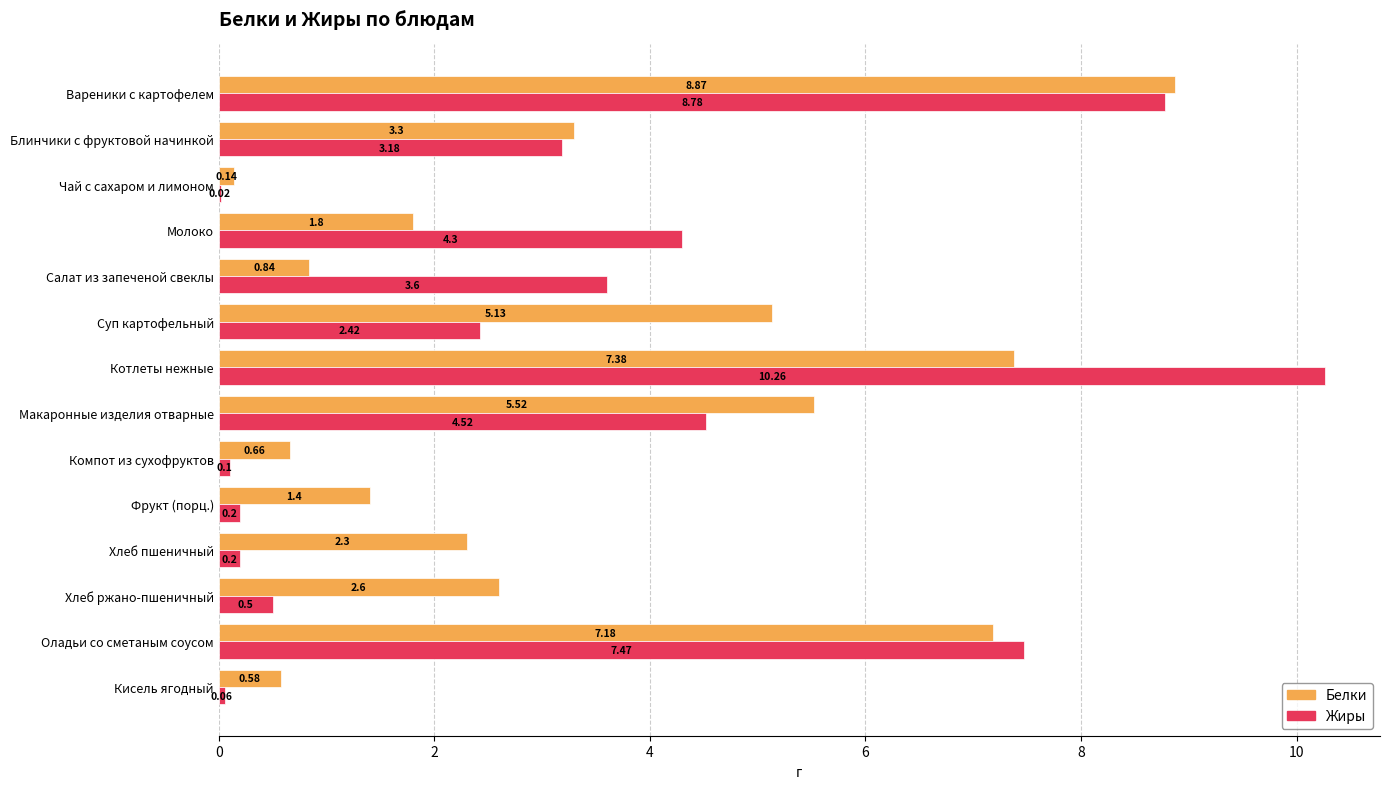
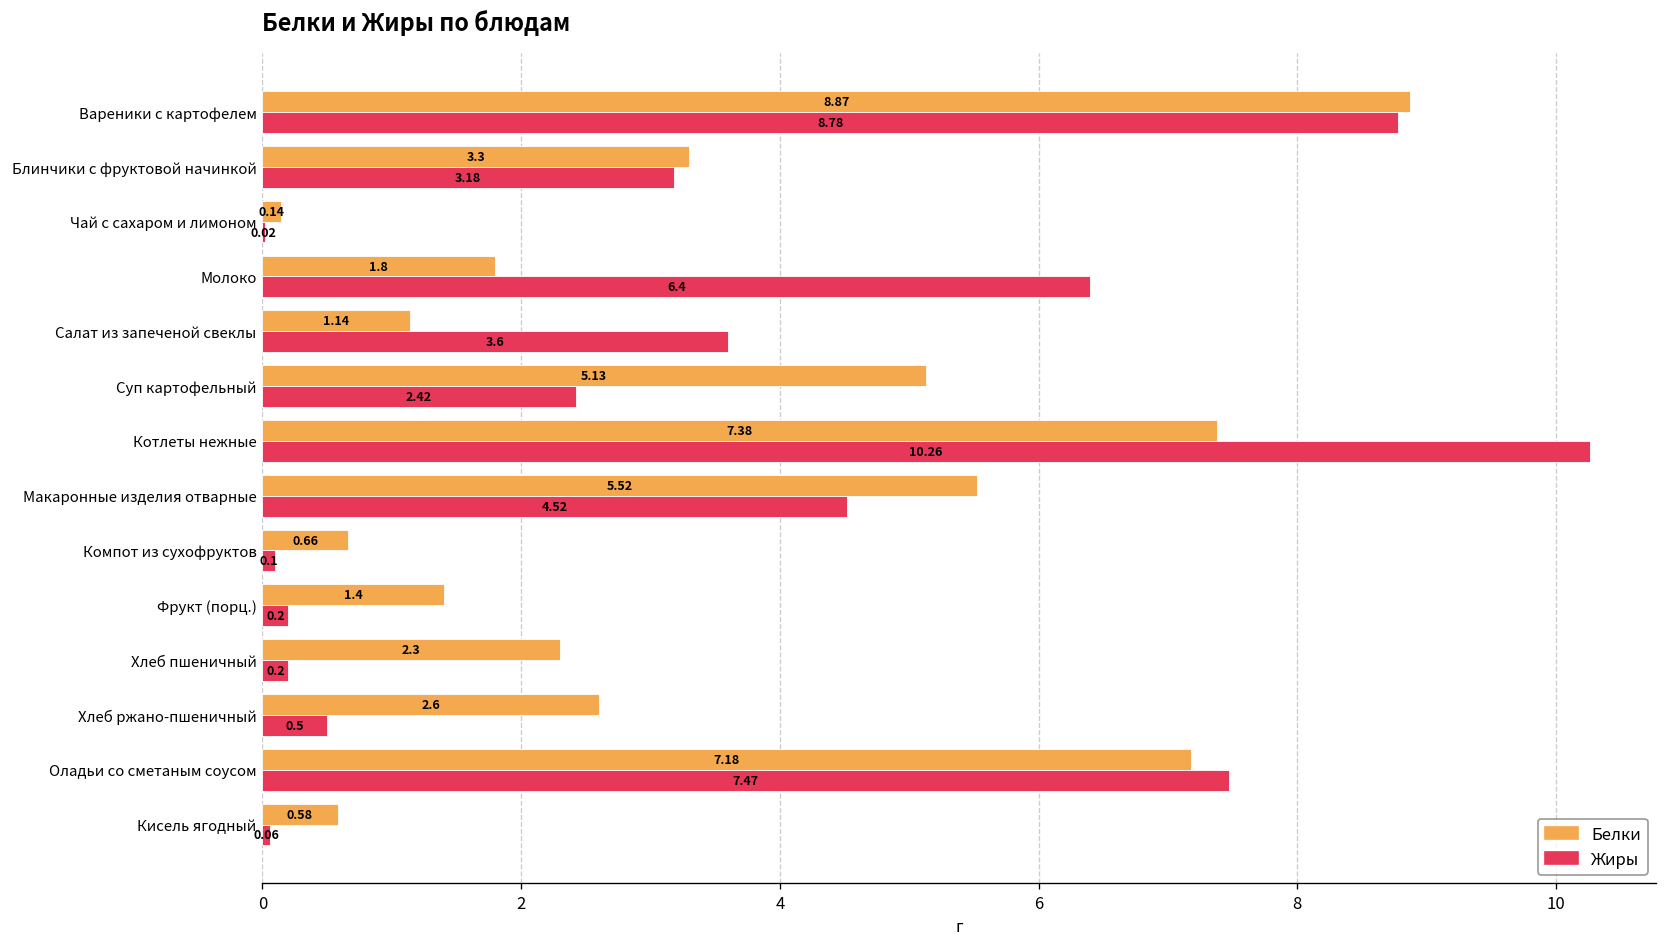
Жиры, Молоко: 4.3 -> 6.4
Белки, Салат из запеченой свеклы: 0.84 -> 1.14
